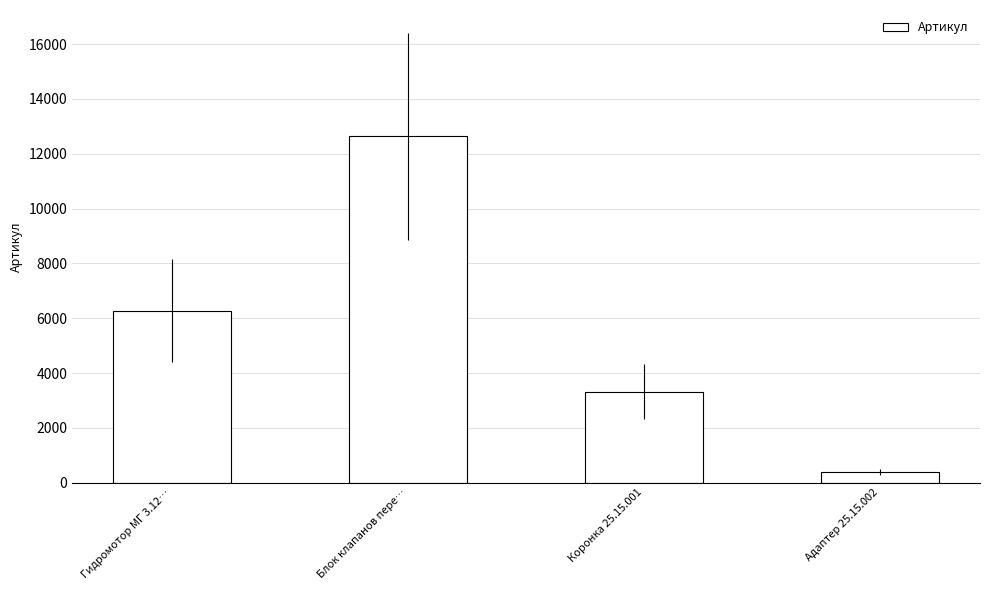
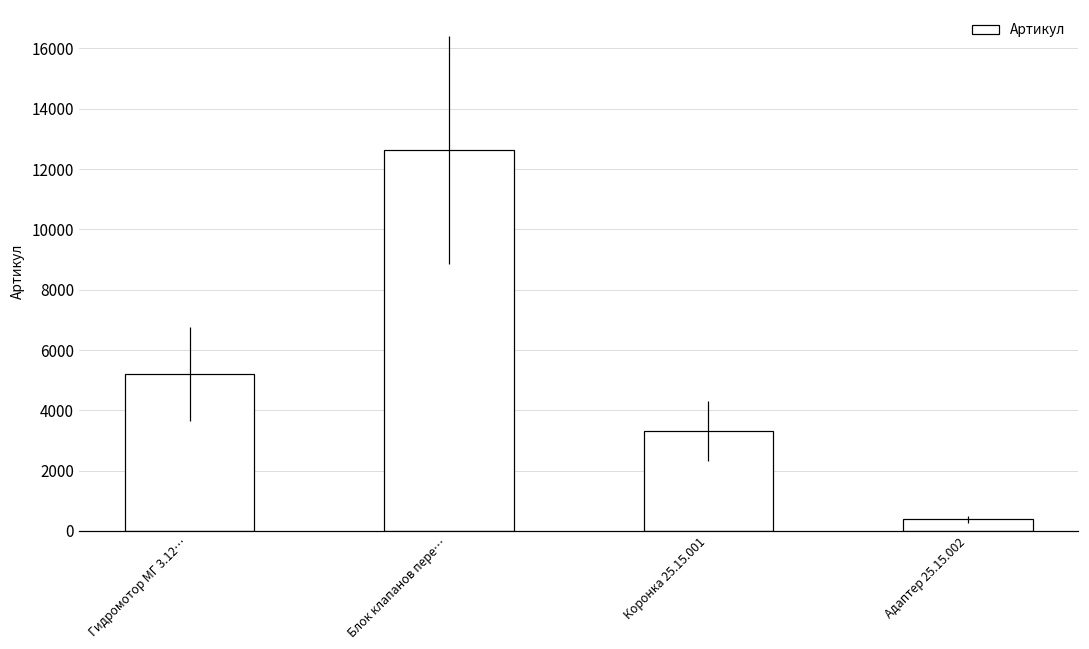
Гидромотор МГ 3.12…: 6300 -> 5200
